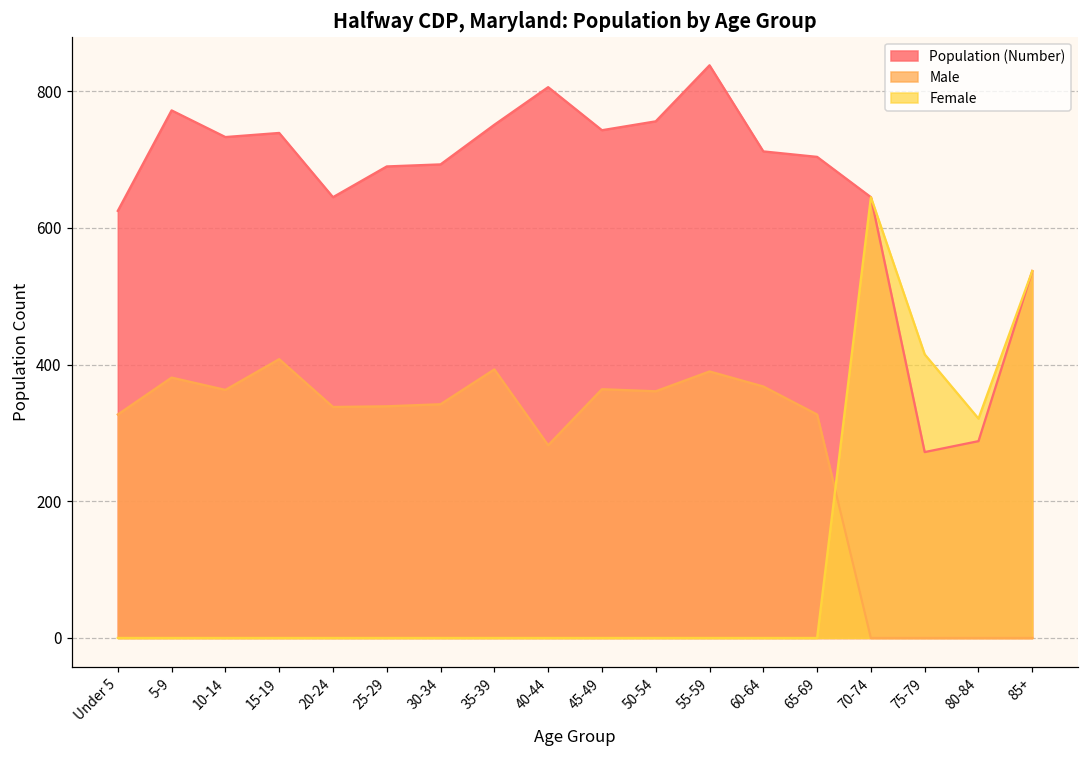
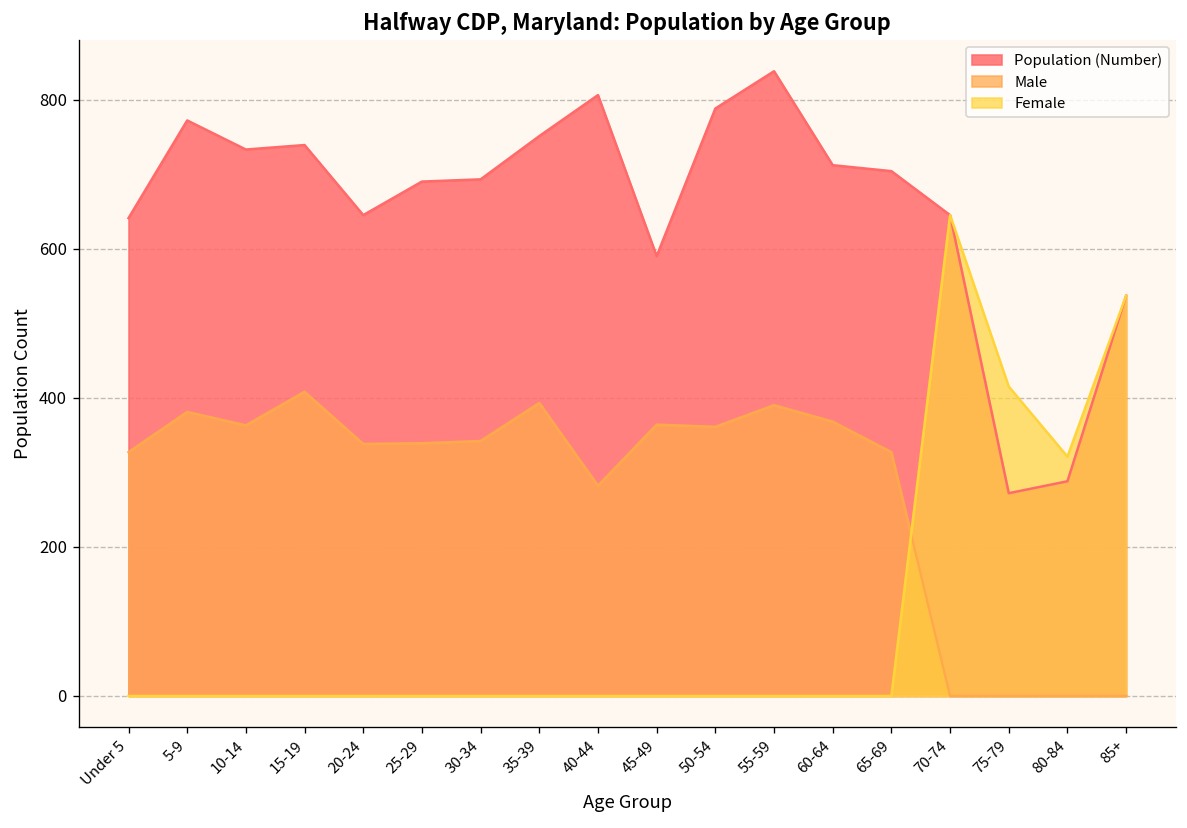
Population (Number), Under 5: 630 -> 640
Population (Number), 45-49: 740 -> 590
Population (Number), 50-54: 760 -> 790
